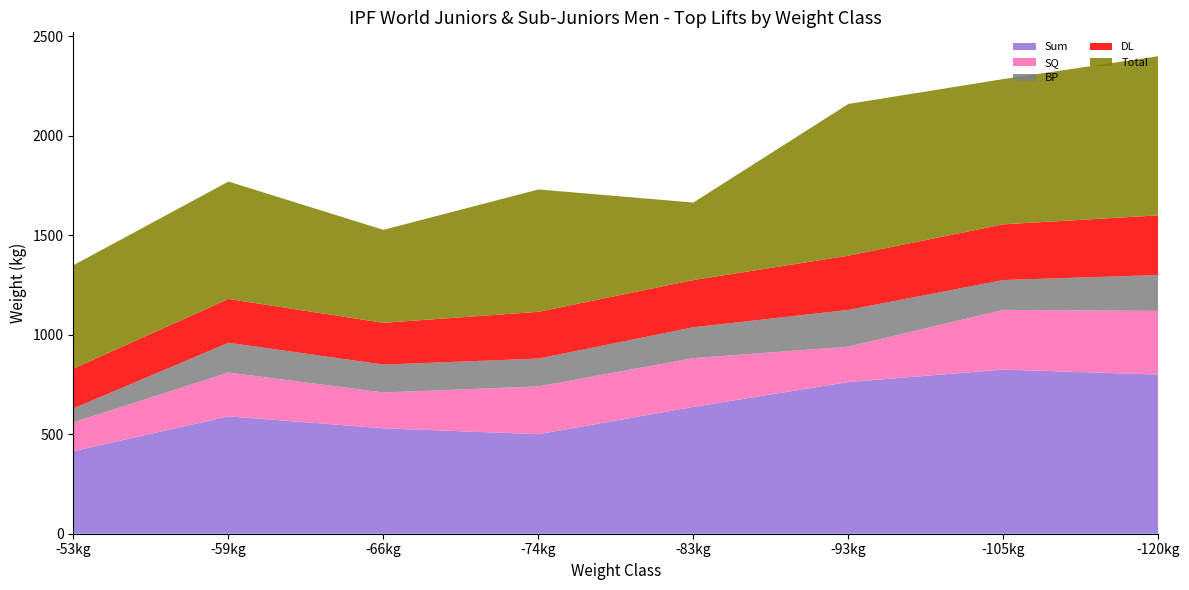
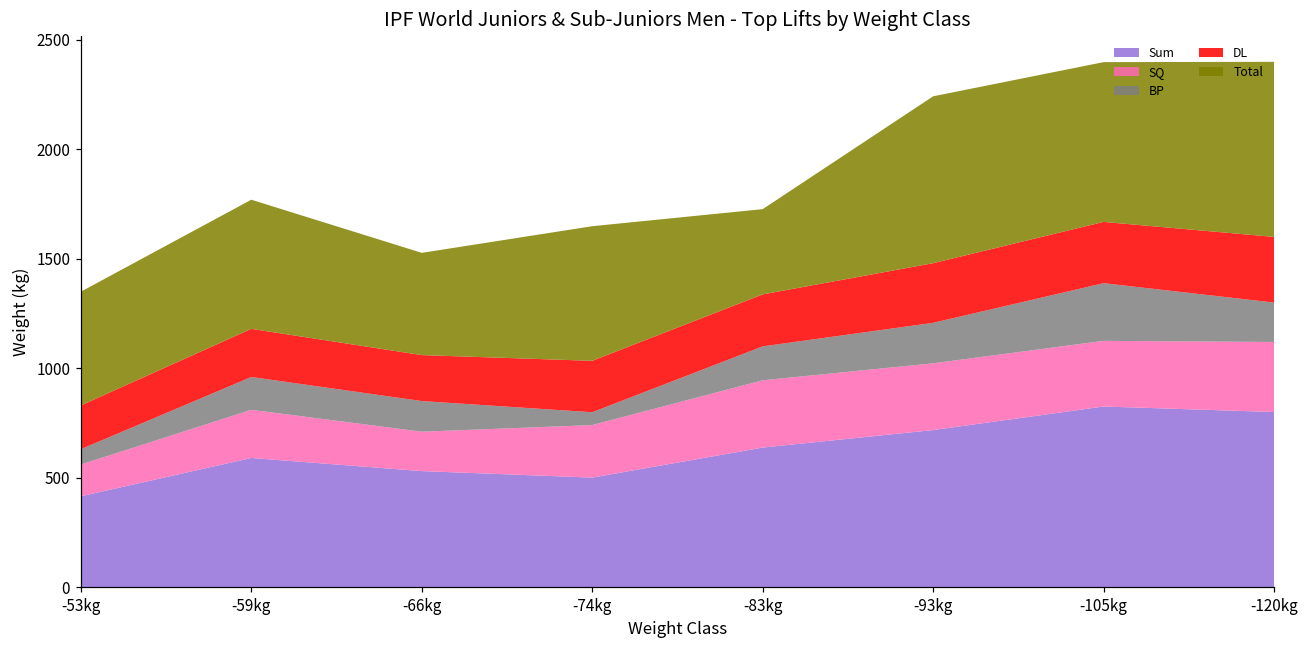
BP, -74kg: 140 -> 60
SQ, -83kg: 250 -> 310
Sum, -93kg: 760 -> 720
SQ, -93kg: 180 -> 310
BP, -105kg: 150 -> 260
